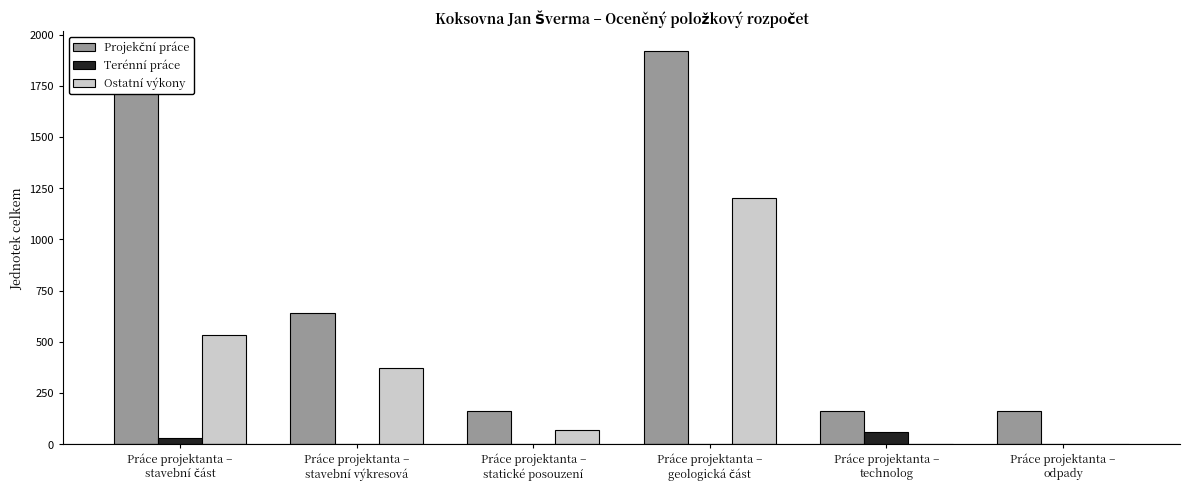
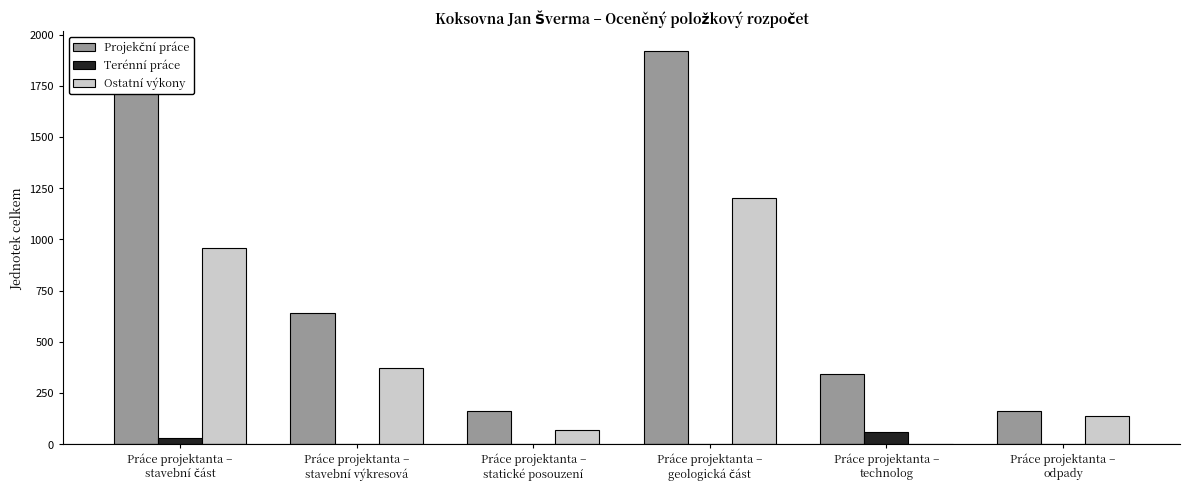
Ostatní výkony, Práce projektanta – stavební část: 530 -> 960
Projekční práce, Práce projektanta – technolog: 160 -> 340
Ostatní výkony, Práce projektanta – odpady: 0 -> 140
